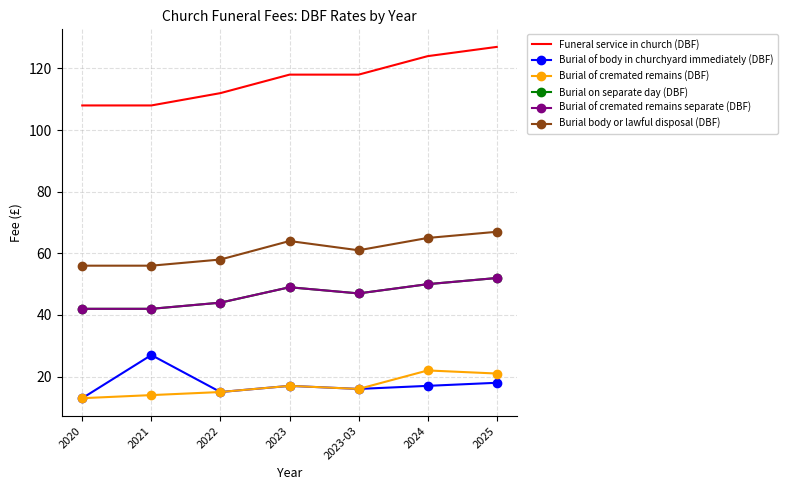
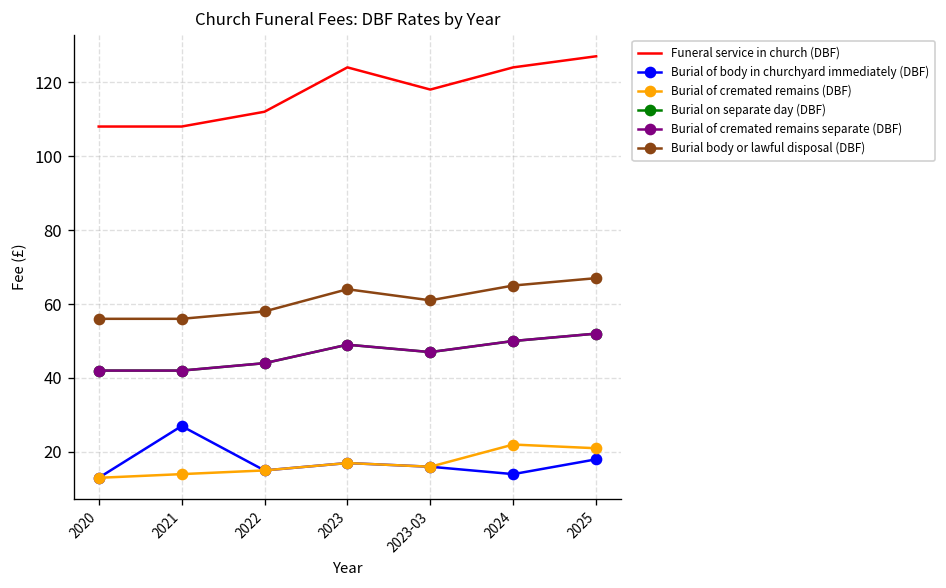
Funeral service in church (DBF), 2023: 118 -> 124
Burial of body in churchyard immediately (DBF), 2024: 17 -> 14
